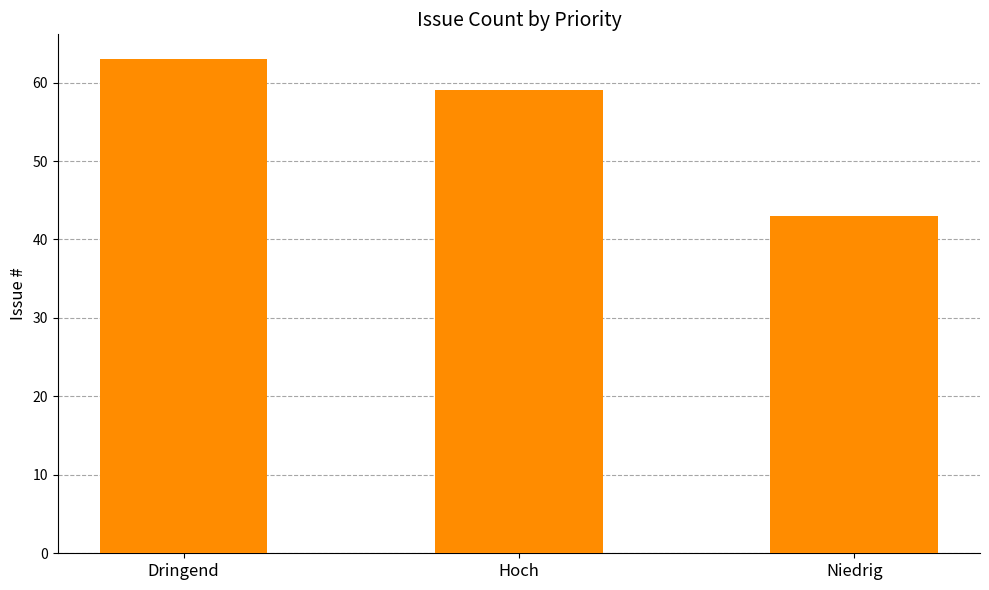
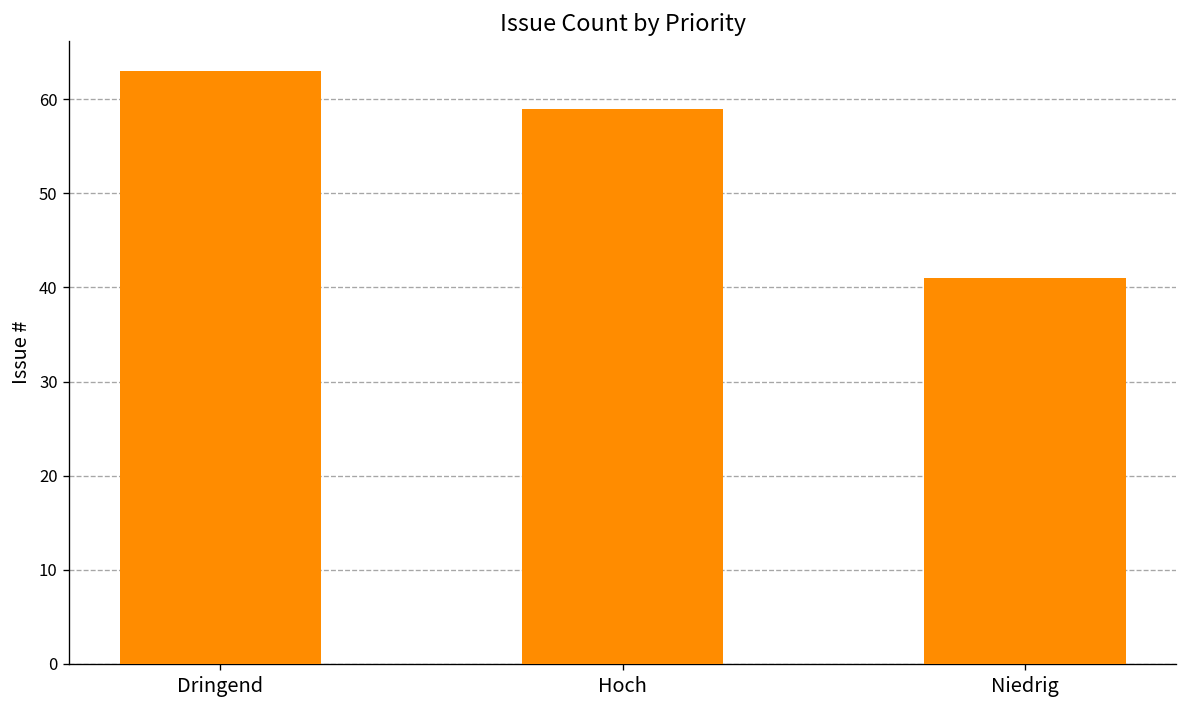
Niedrig: 43 -> 41
